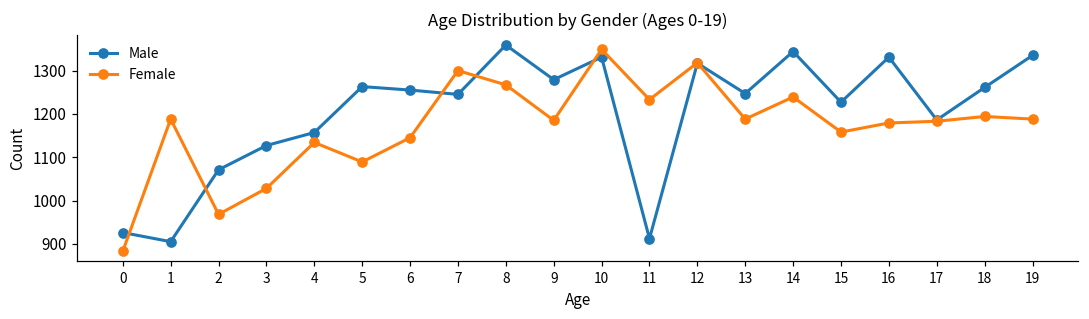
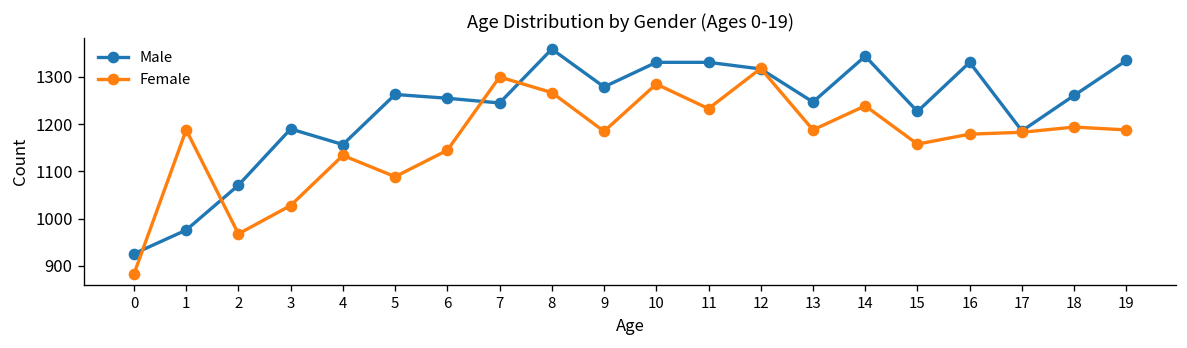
Male, 1: 910 -> 980
Male, 3: 1130 -> 1190
Female, 10: 1350 -> 1290
Male, 11: 910 -> 1330
